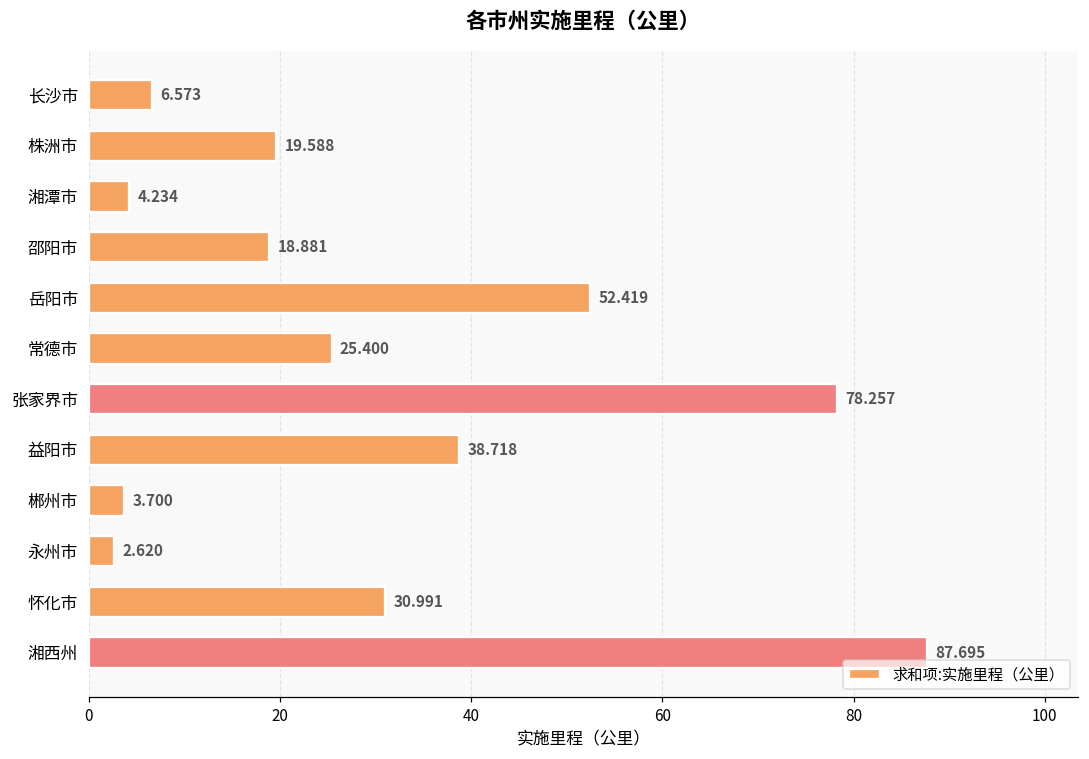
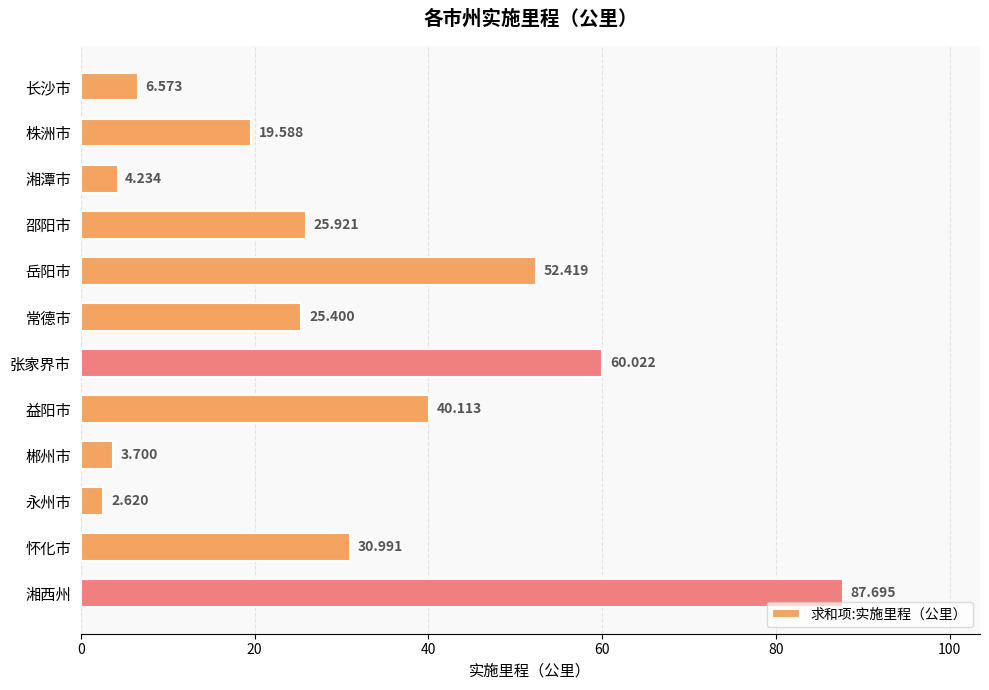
邵阳市: 18.881 -> 25.921
张家界市: 78.257 -> 60.022
益阳市: 38.718 -> 40.113
